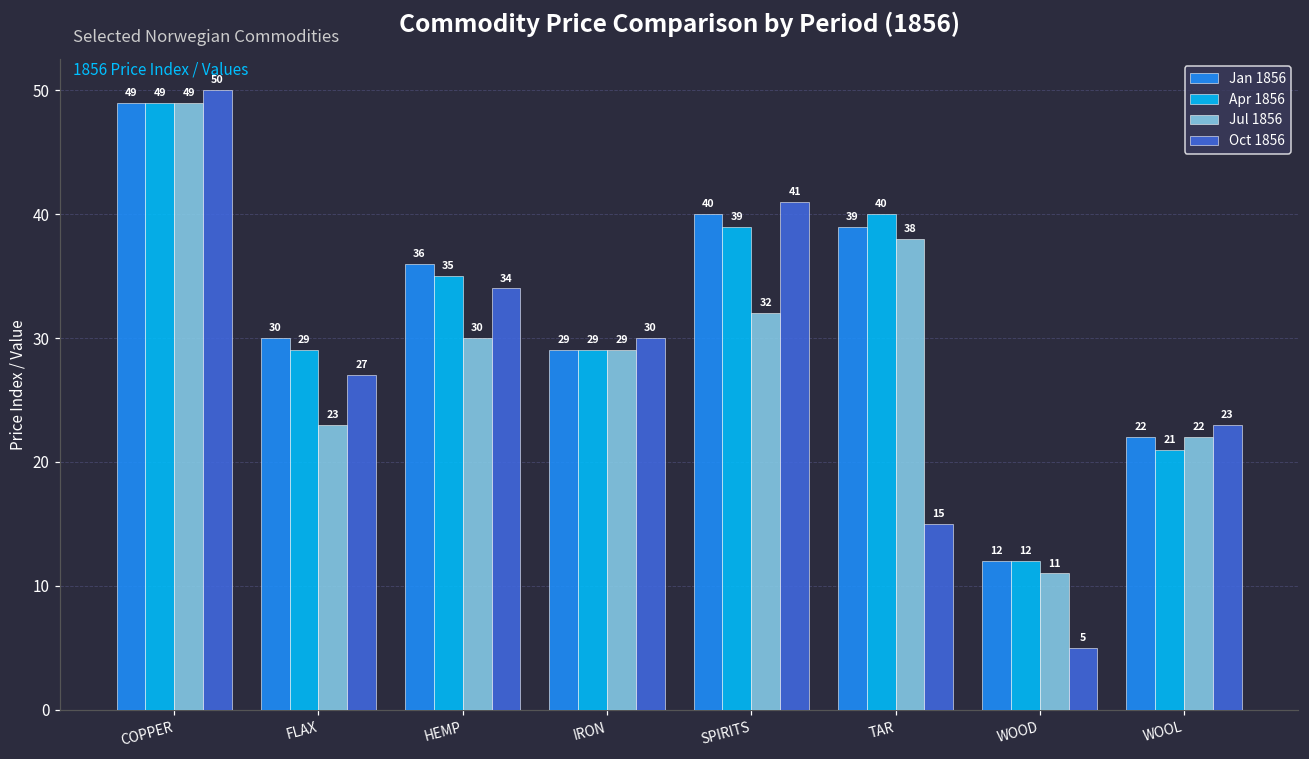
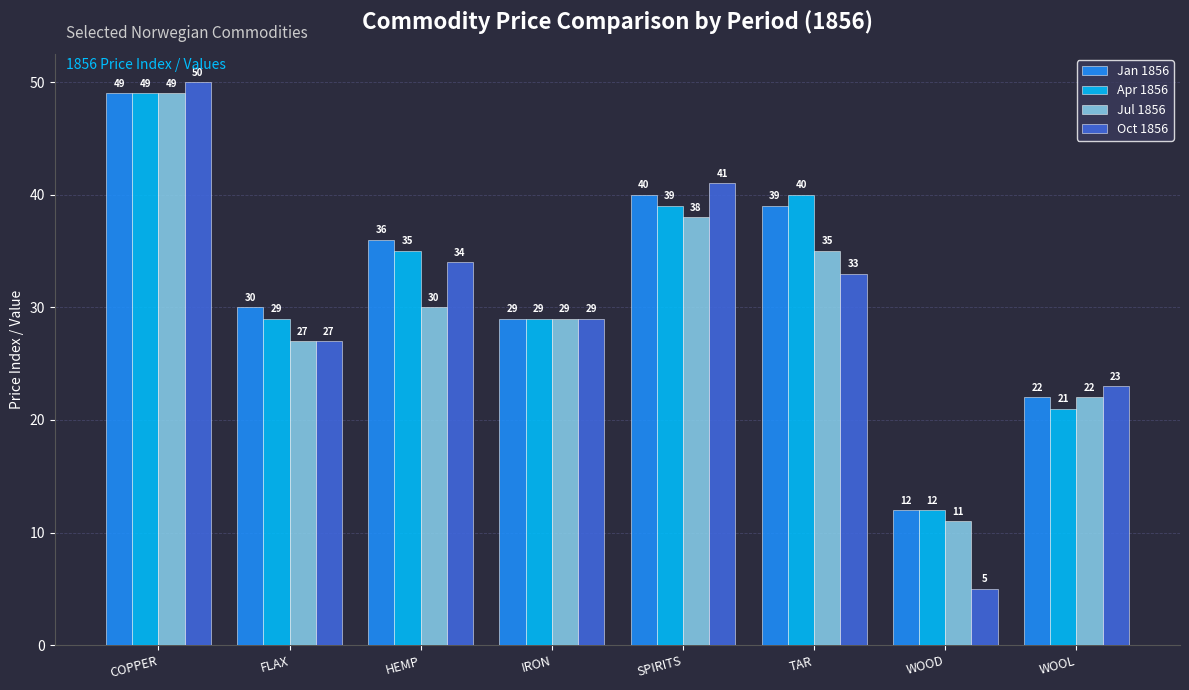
Jul 1856, FLAX: 23 -> 27
Oct 1856, IRON: 30 -> 29
Jul 1856, SPIRITS: 32 -> 38
Jul 1856, TAR: 38 -> 35
Oct 1856, TAR: 15 -> 33
